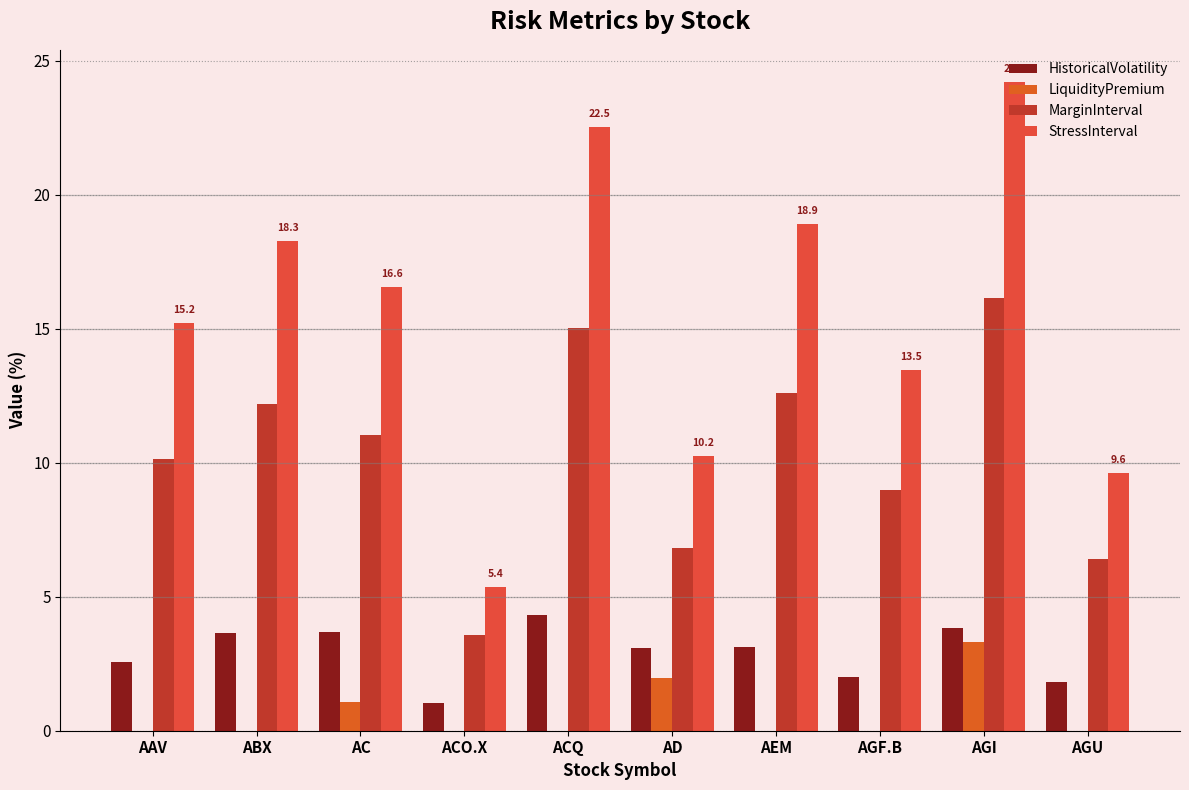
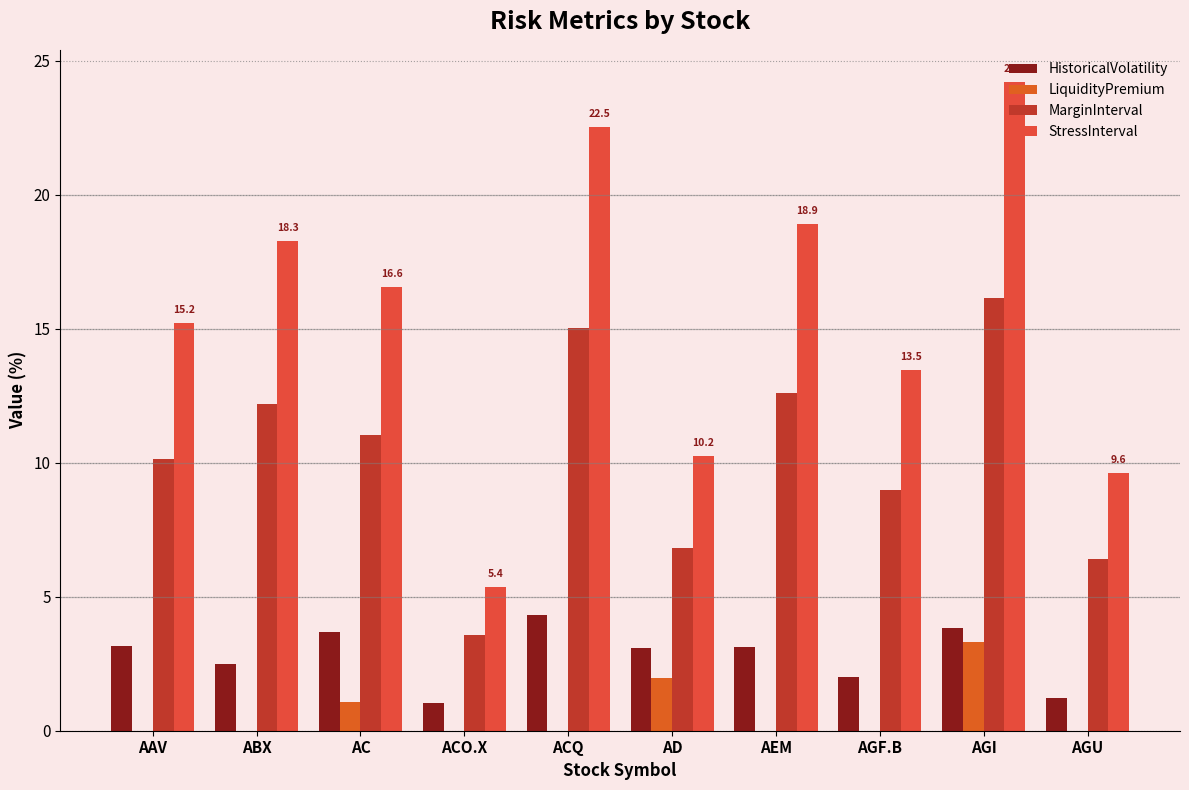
HistoricalVolatility, AAV: 2.6 -> 3.1
HistoricalVolatility, ABX: 3.6 -> 2.5
HistoricalVolatility, AGU: 1.8 -> 1.2
